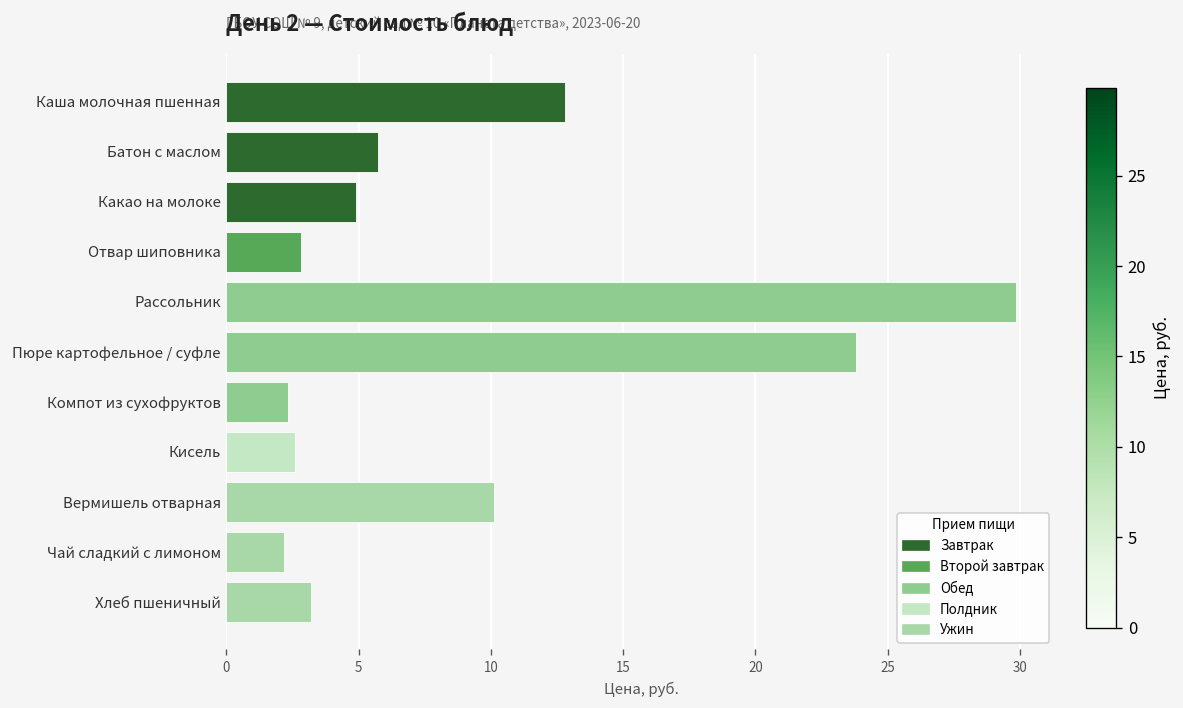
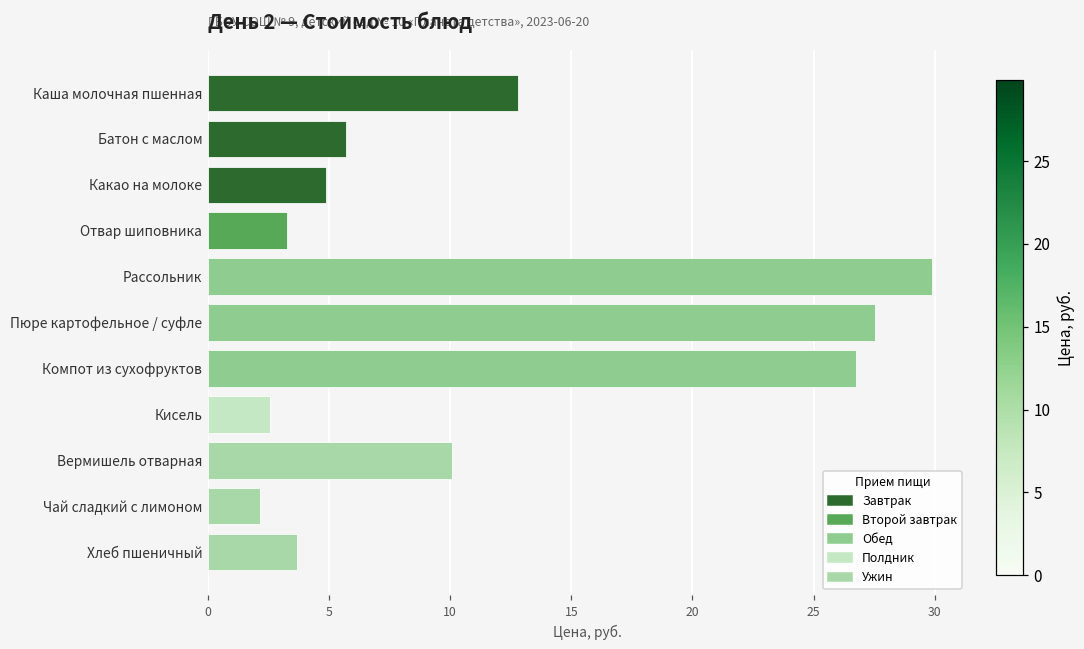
Отвар шиповника: 2.8 -> 3.3
Пюре картофельное / суфле: 23.8 -> 27.5
Компот из сухофруктов: 2.3 -> 26.8
Хлеб пшеничный: 3.2 -> 3.7
